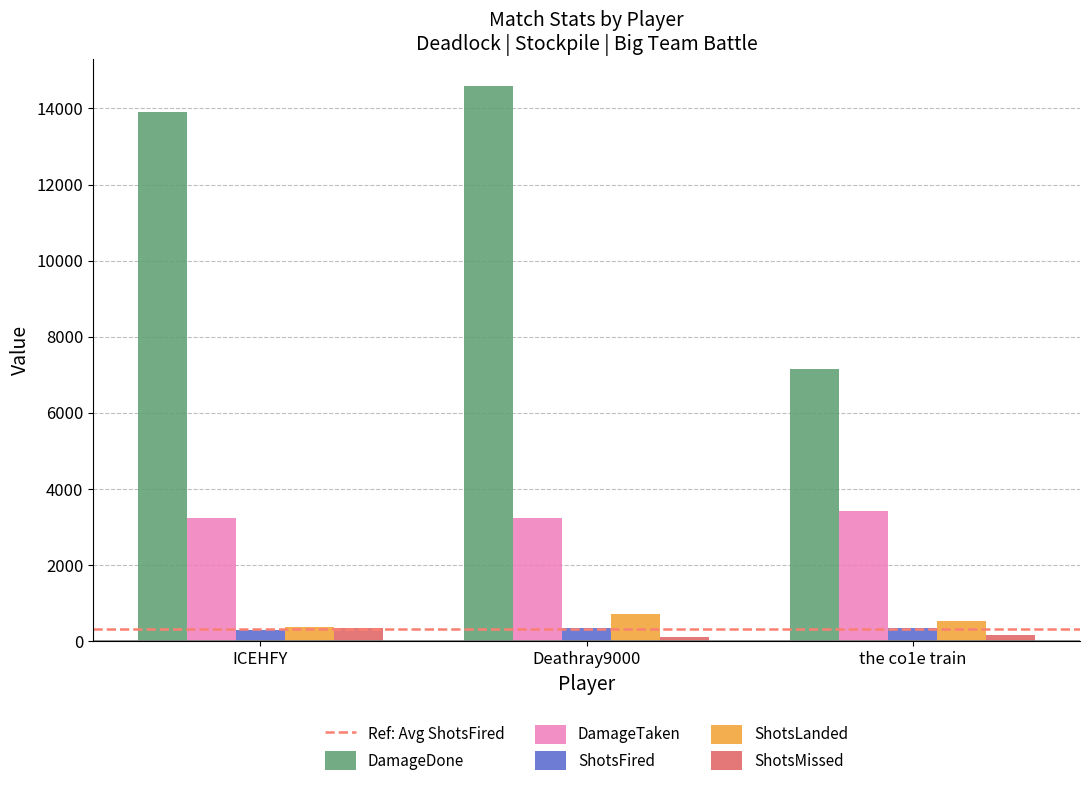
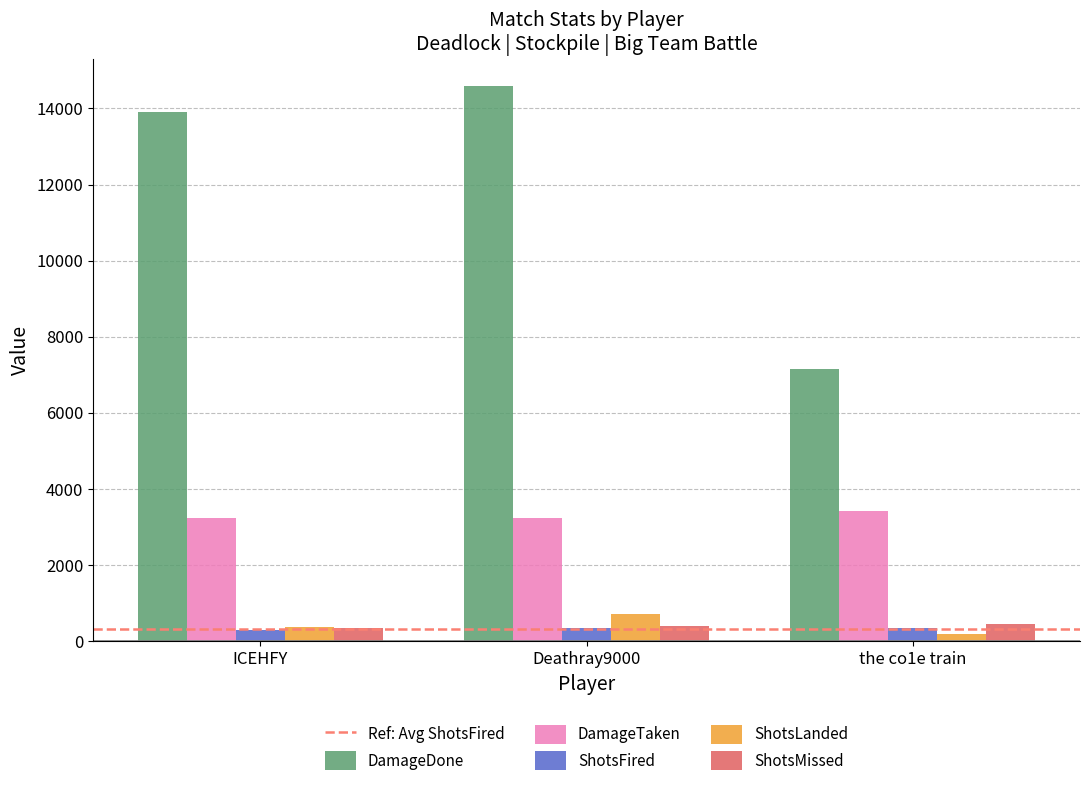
ShotsMissed, Deathray9000: 100 -> 400
ShotsLanded, the co1e train: 500 -> 200
ShotsMissed, the co1e train: 200 -> 500
